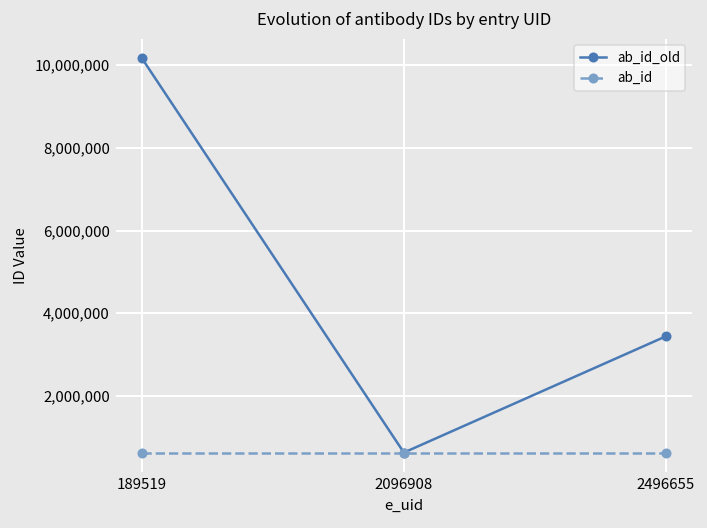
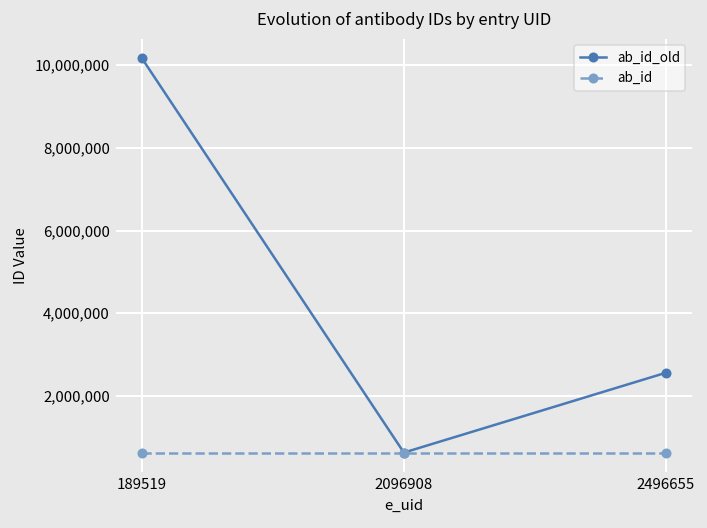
ab_id_old, 2496655: 3,400,000 -> 2,600,000
